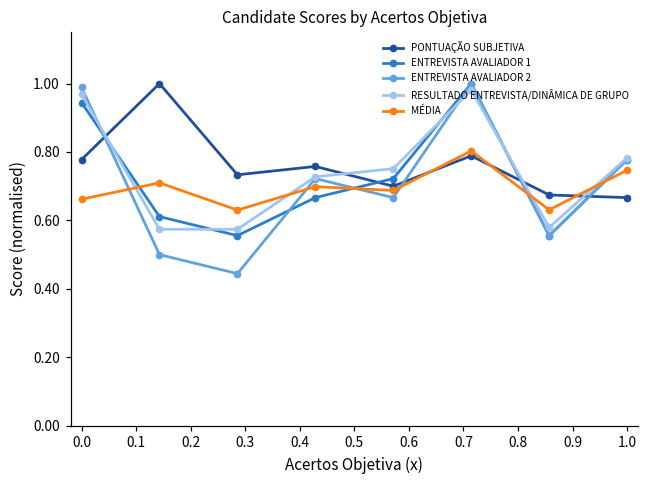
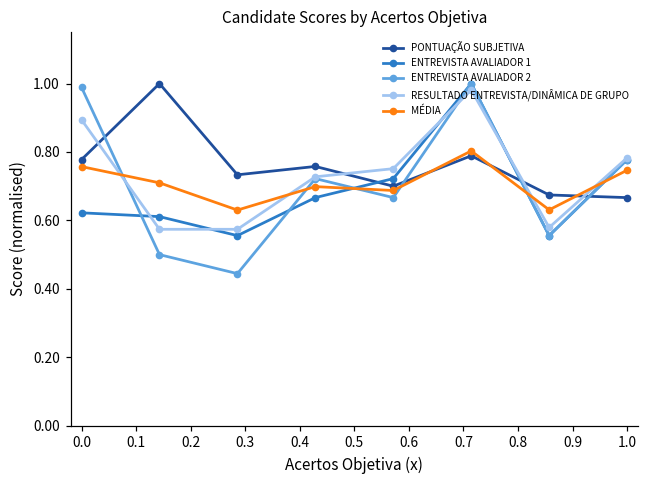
ENTREVISTA AVALIADOR 1, 0.0: 0.94 -> 0.62
RESULTADO ENTREVISTA/DINÂMICA DE GRUPO, 0.0: 0.97 -> 0.89
MÉDIA, 0.0: 0.66 -> 0.76
